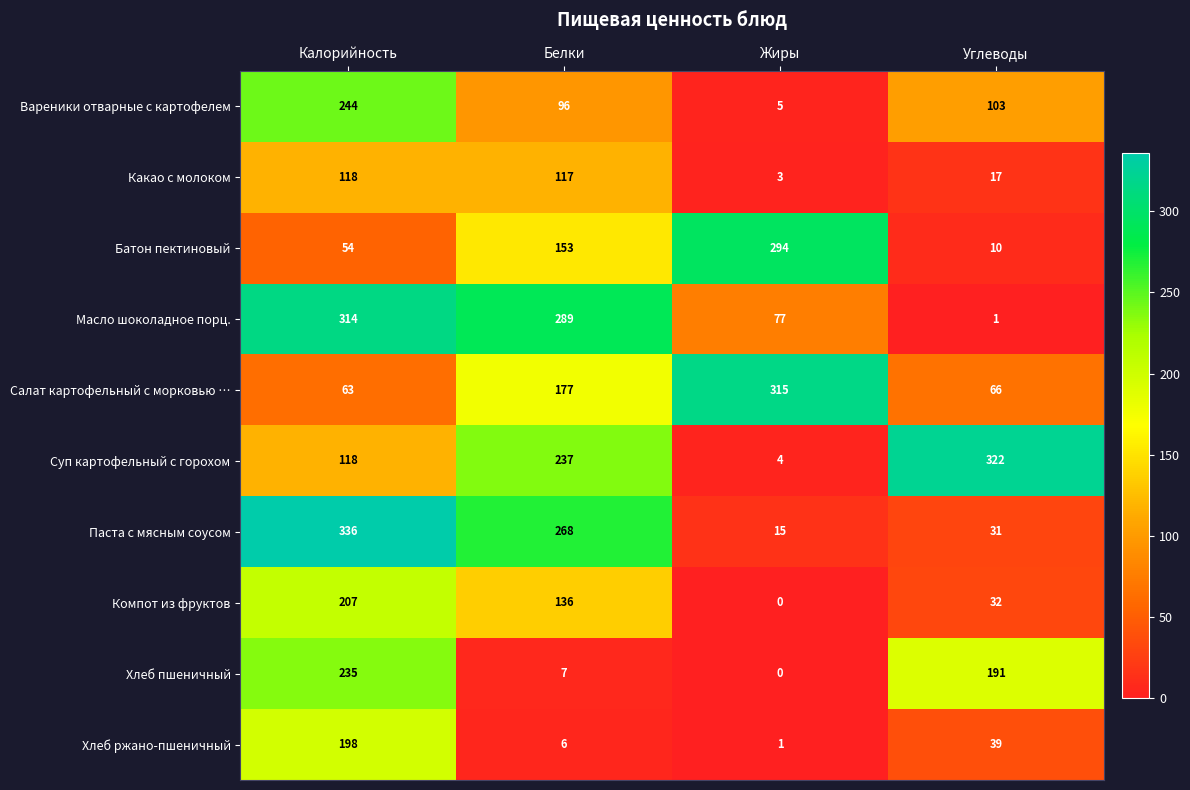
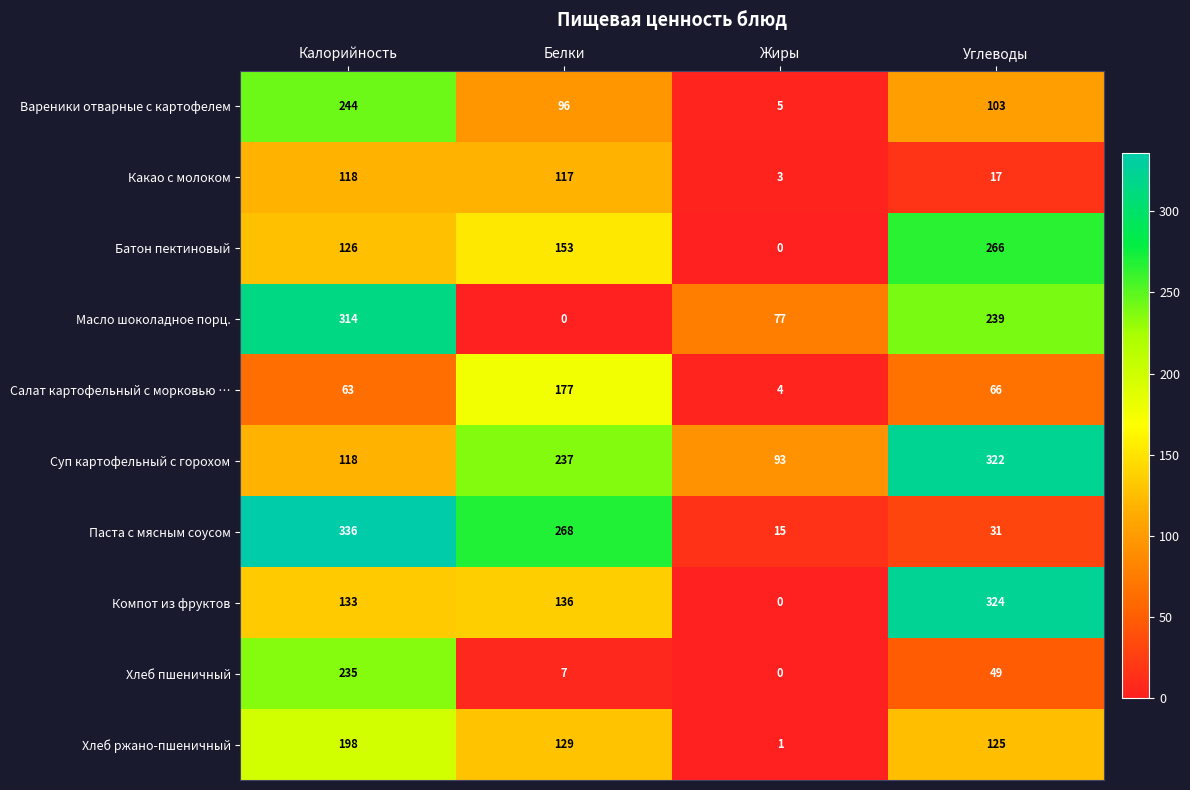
Батон пектиновый, Калорийность: 54 -> 126
Батон пектиновый, Жиры: 294 -> 0
Батон пектиновый, Углеводы: 10 -> 266
Масло шоколадное порц., Белки: 289 -> 0
Масло шоколадное порц., Углеводы: 1 -> 239
Салат картофельный с морковью …, Жиры: 315 -> 4
Суп картофельный с горохом, Жиры: 4 -> 93
Компот из фруктов, Калорийность: 207 -> 133
Компот из фруктов, Углеводы: 32 -> 324
Хлеб пшеничный, Углеводы: 191 -> 49
Хлеб ржано-пшеничный, Белки: 6 -> 129
Хлеб ржано-пшеничный, Углеводы: 39 -> 125
